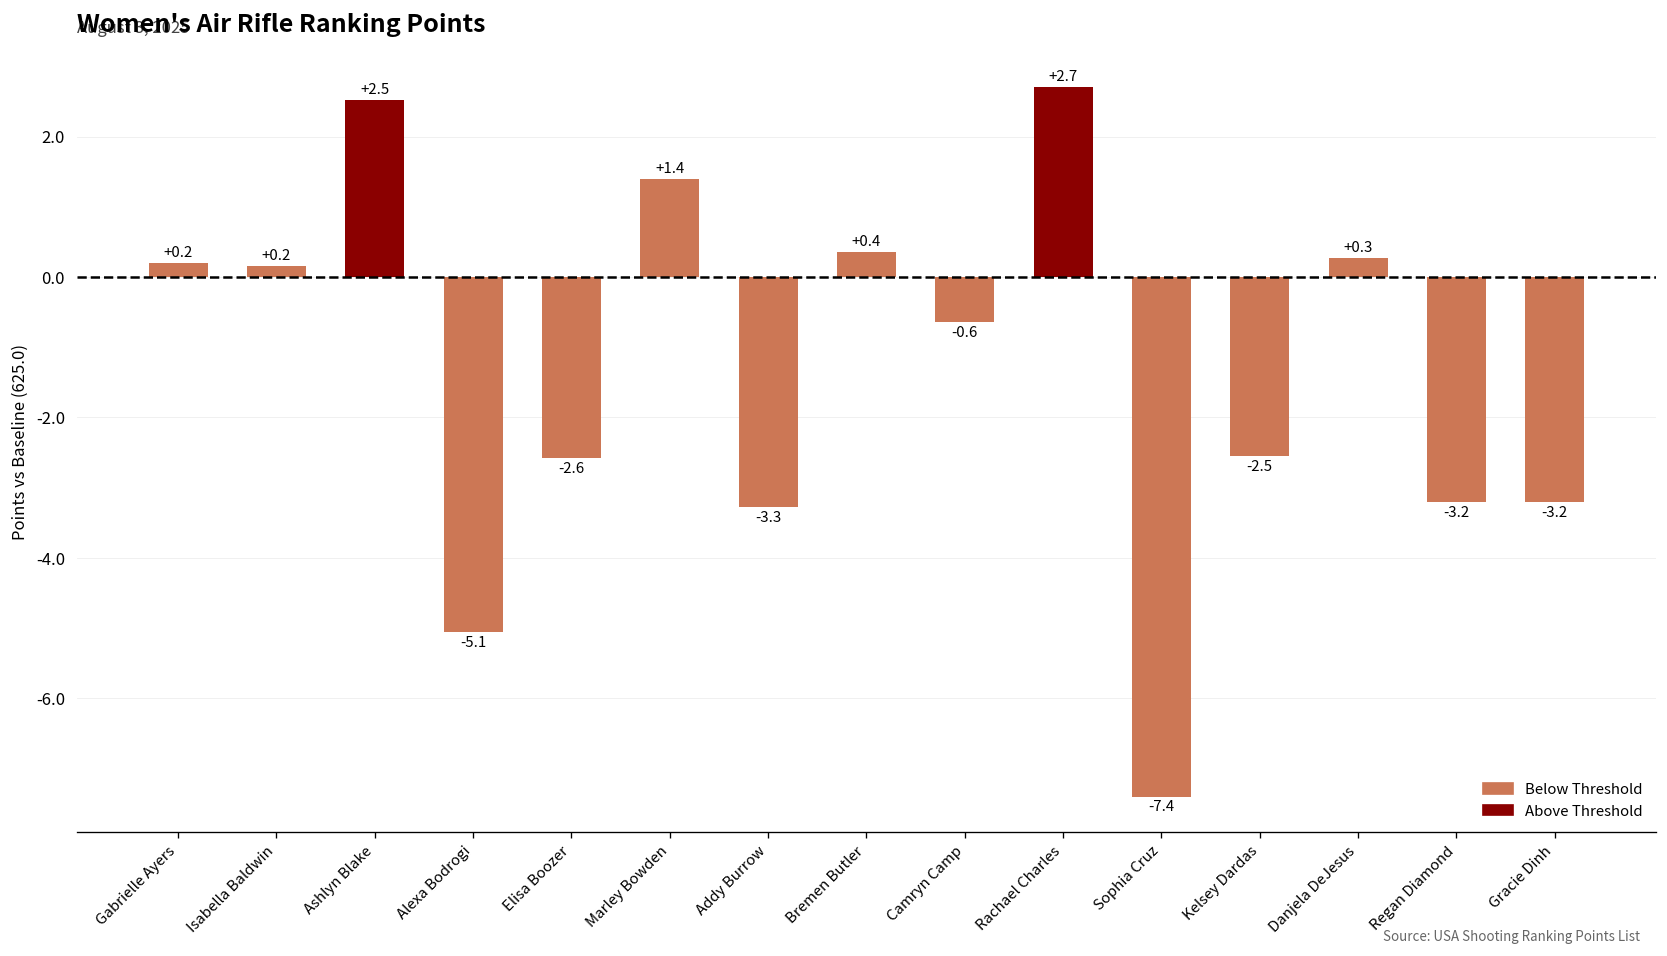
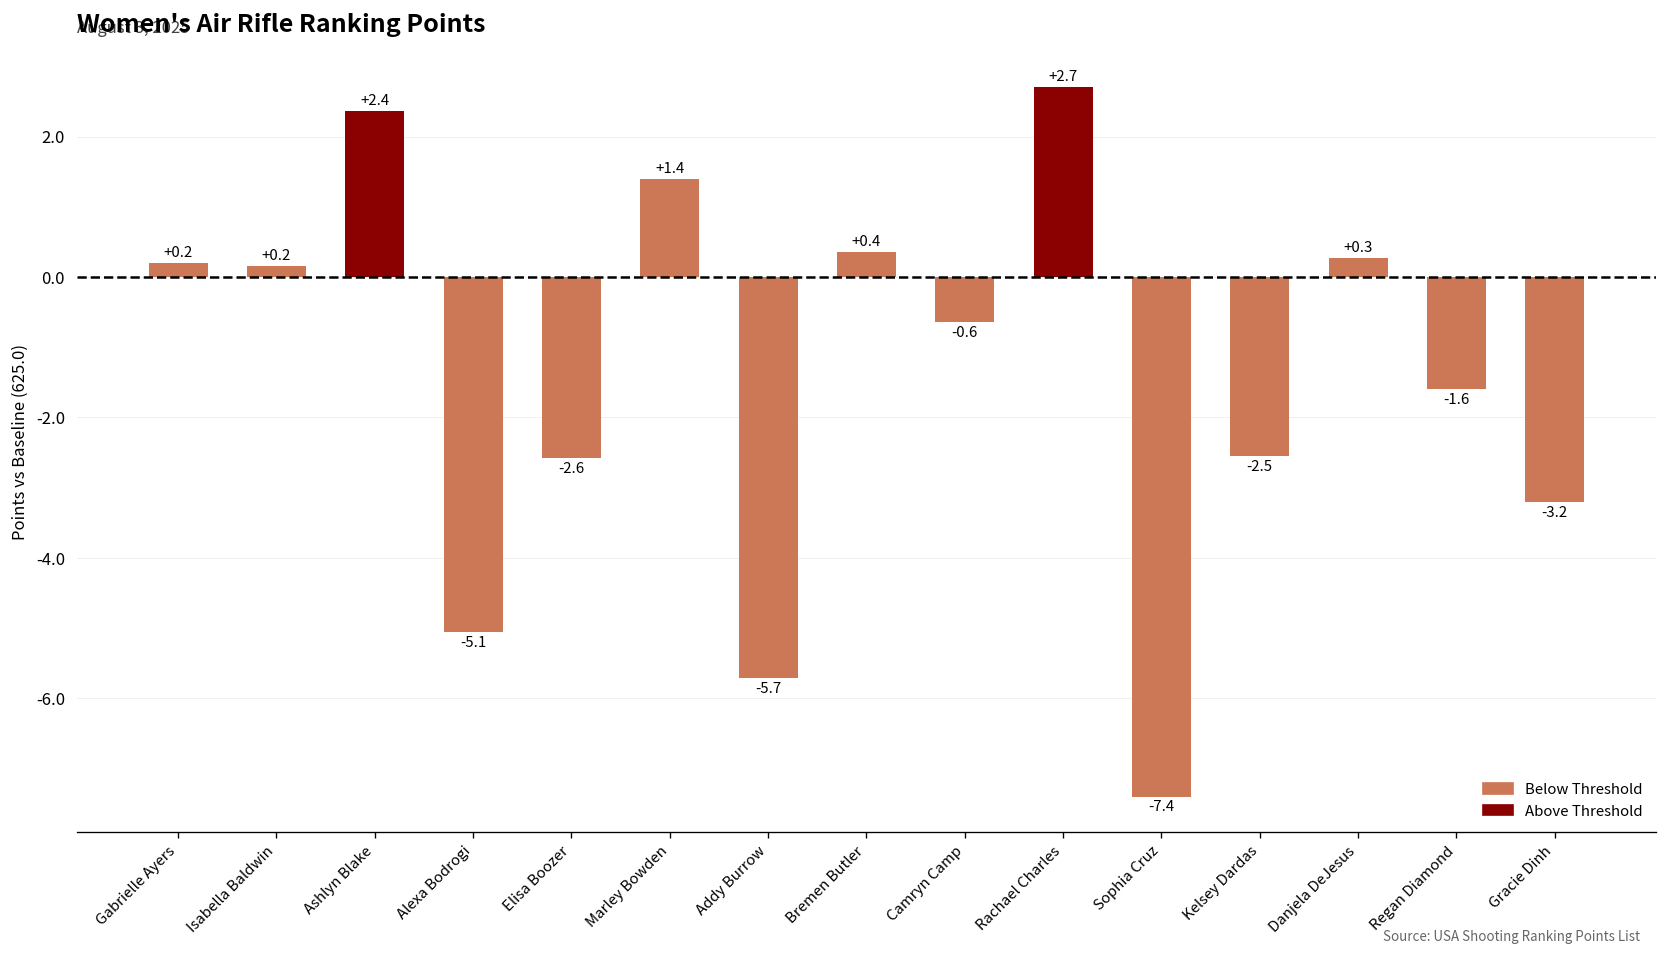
Ashlyn Blake: +2.5 -> +2.4
Addy Burrow: -3.3 -> -5.7
Regan Diamond: -3.2 -> -1.6
